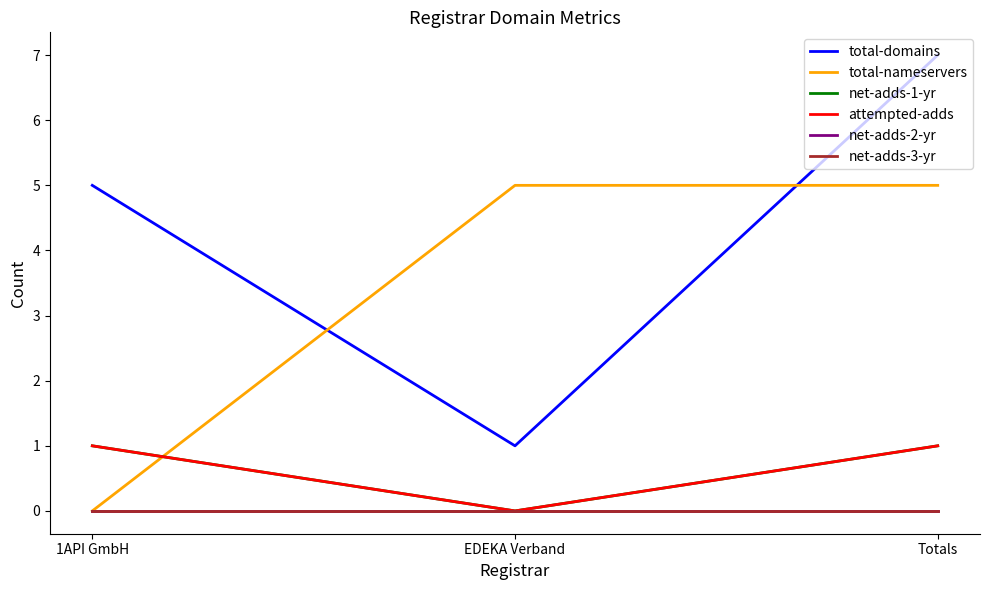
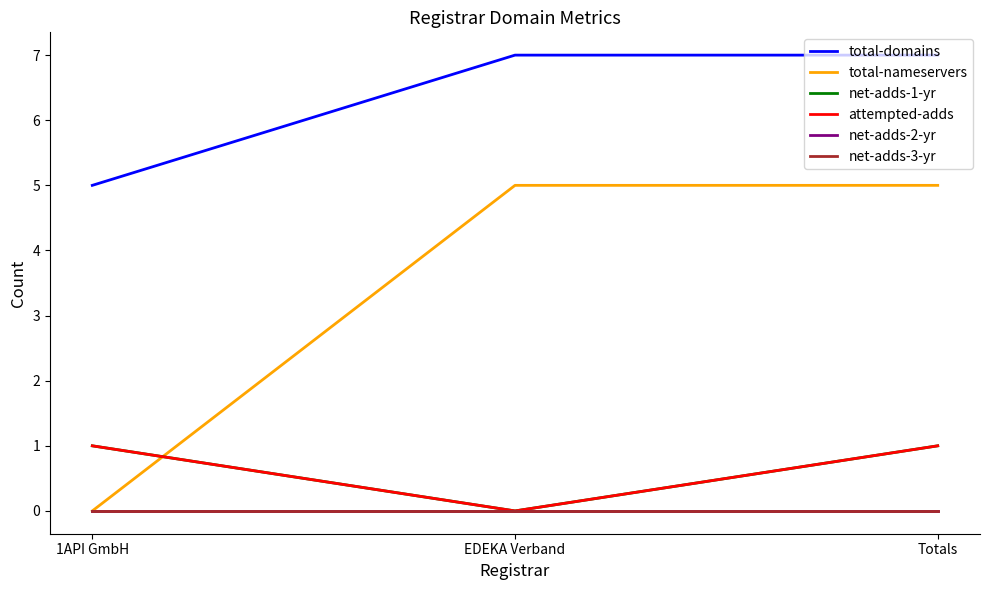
total-domains, EDEKA Verband: 1 -> 7
